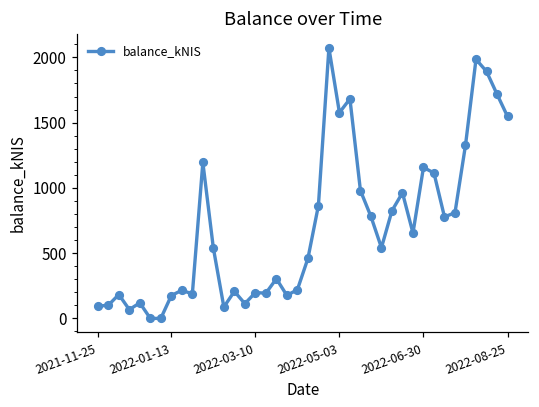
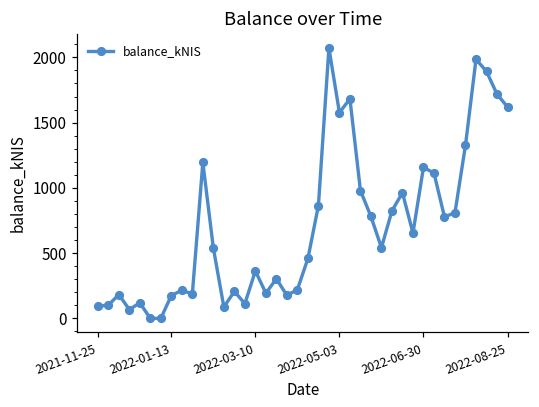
2022-03-10: 200 -> 360
2022-08-25: 1550 -> 1620
